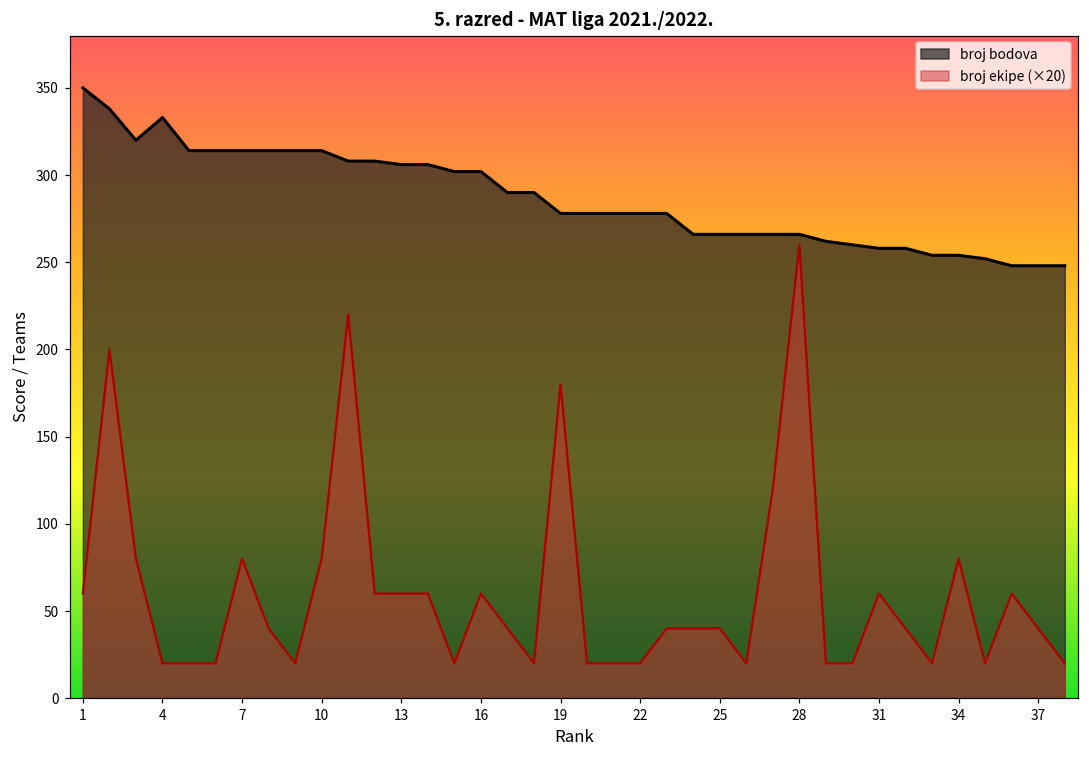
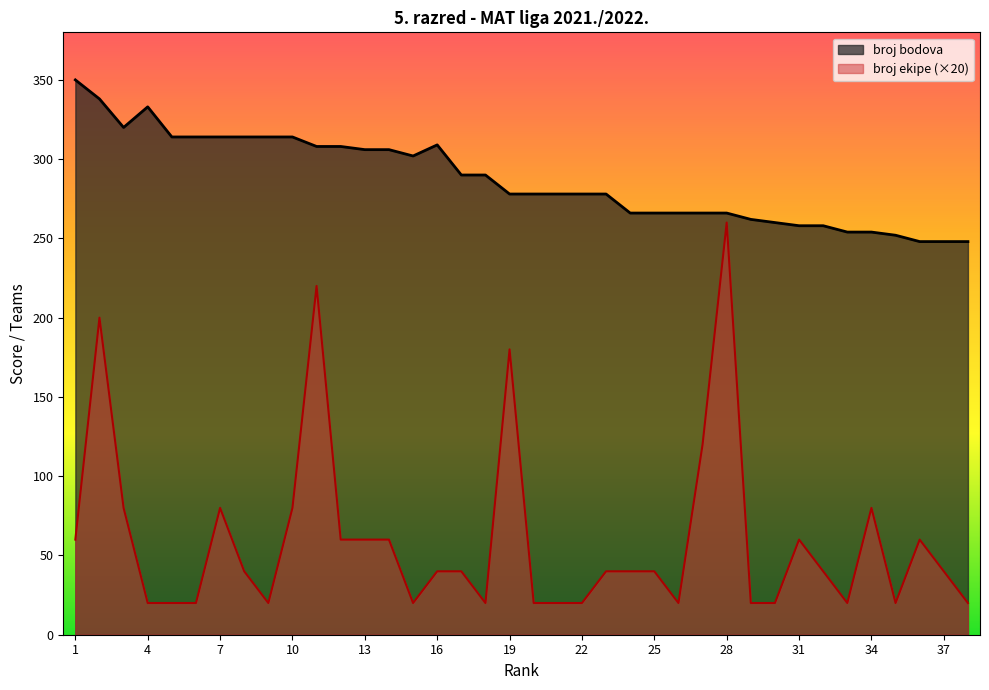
broj bodova, 16: 302 -> 309
broj ekipe (×20), 16: 60 -> 40
